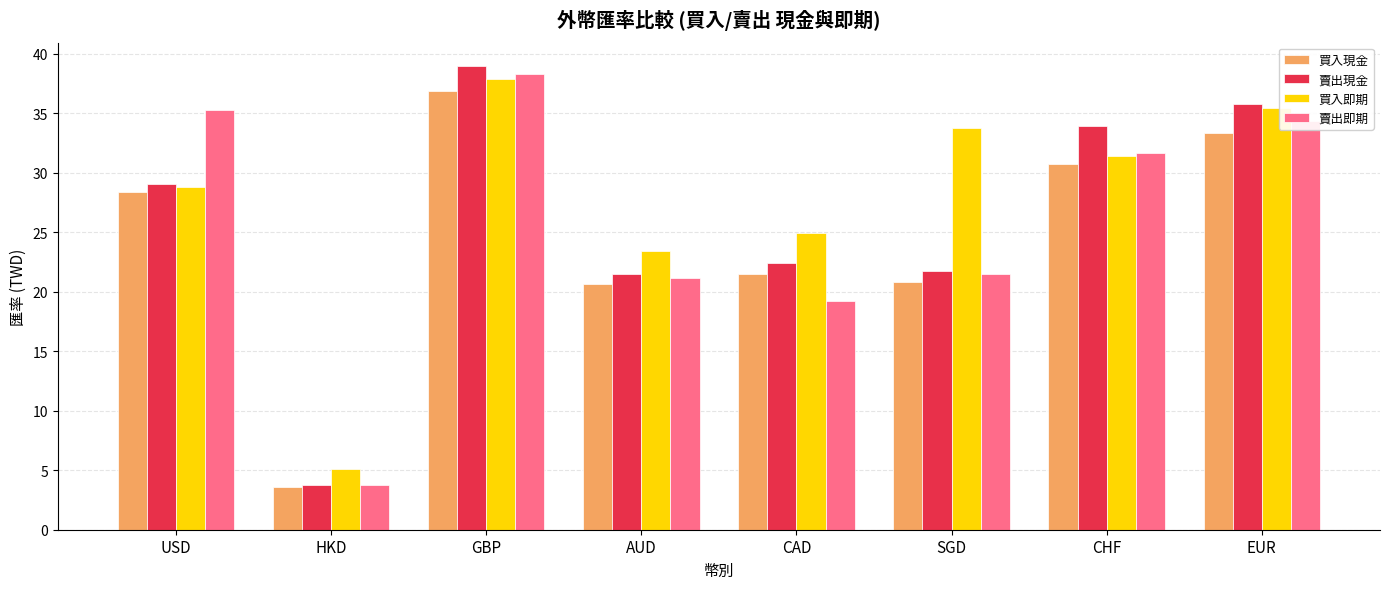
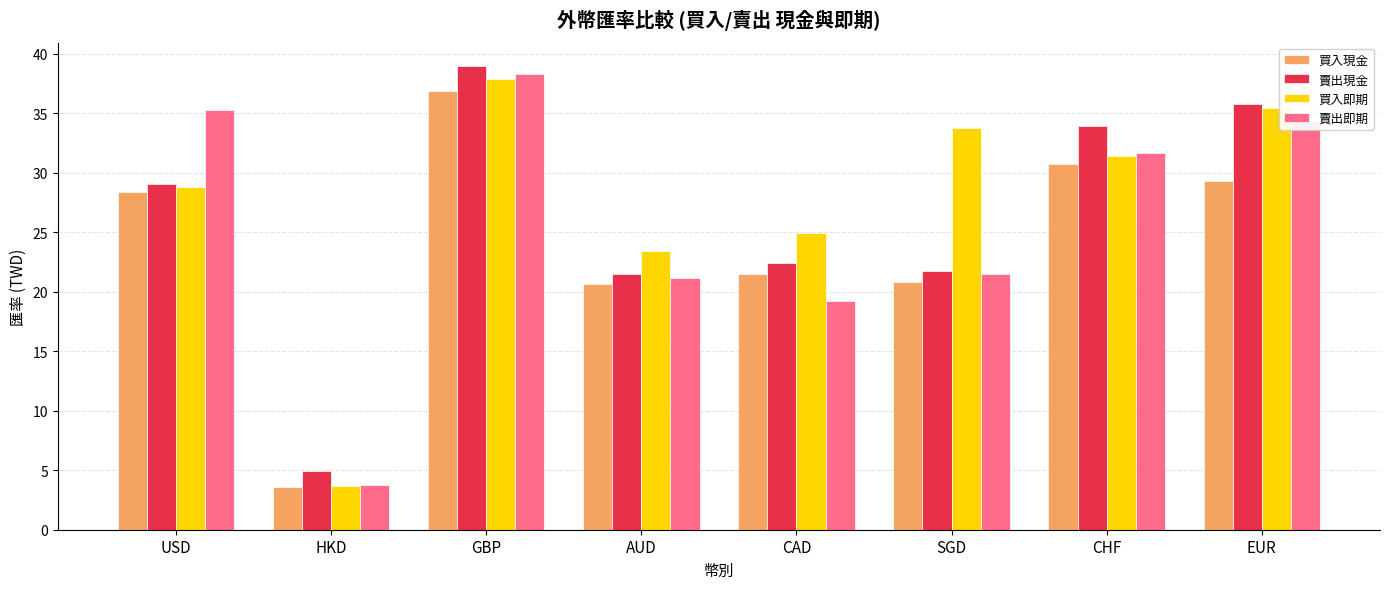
賣出現金, HKD: 3.8 -> 4.9
買入即期, HKD: 5.1 -> 3.7
買入現金, EUR: 33.3 -> 29.3
